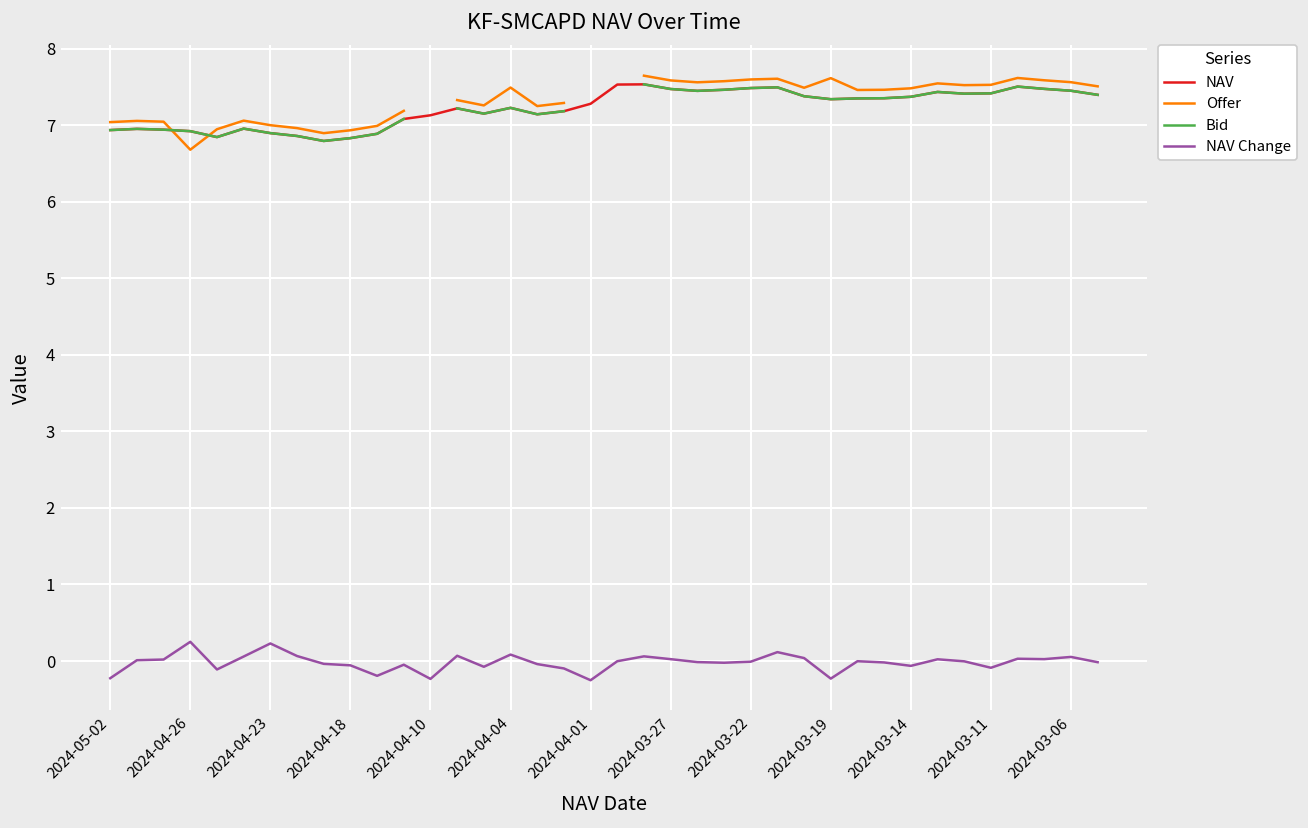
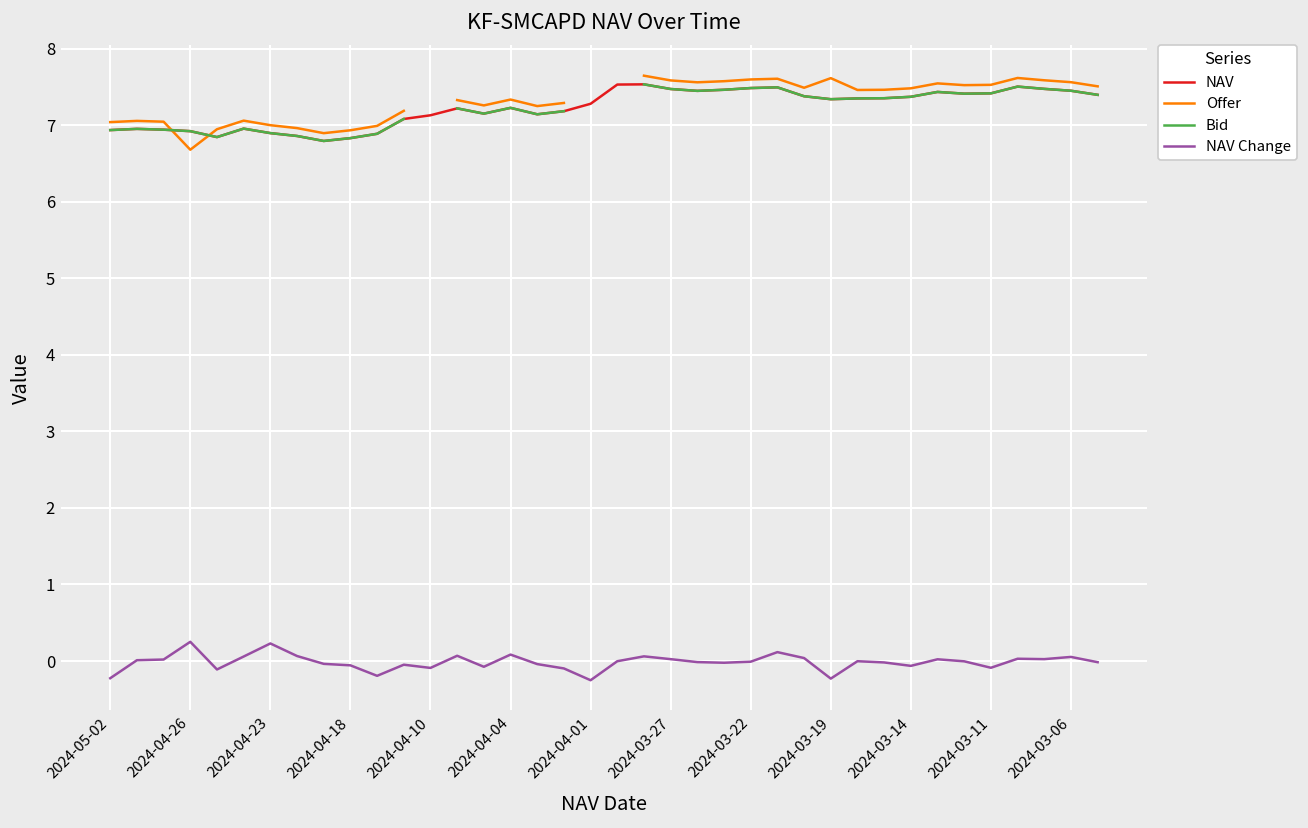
NAV Change, 2024-04-10: -0.2 -> -0.1
Offer, 2024-04-04: 7.5 -> 7.3
